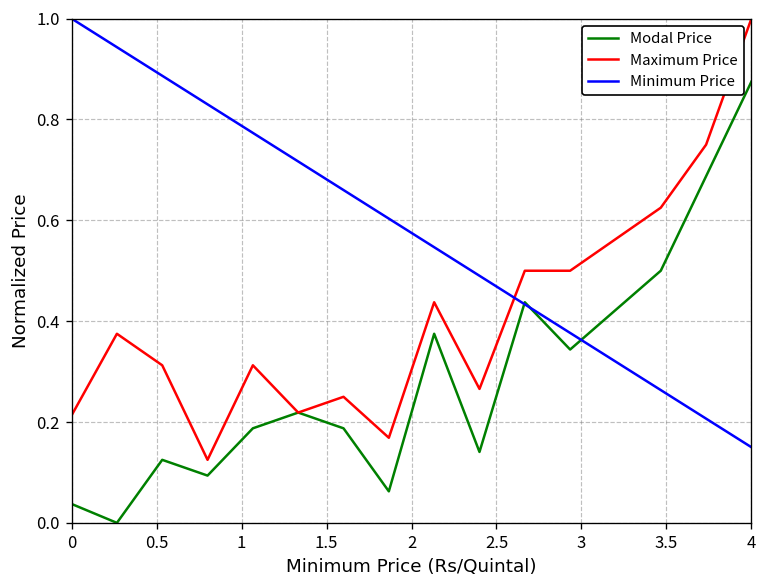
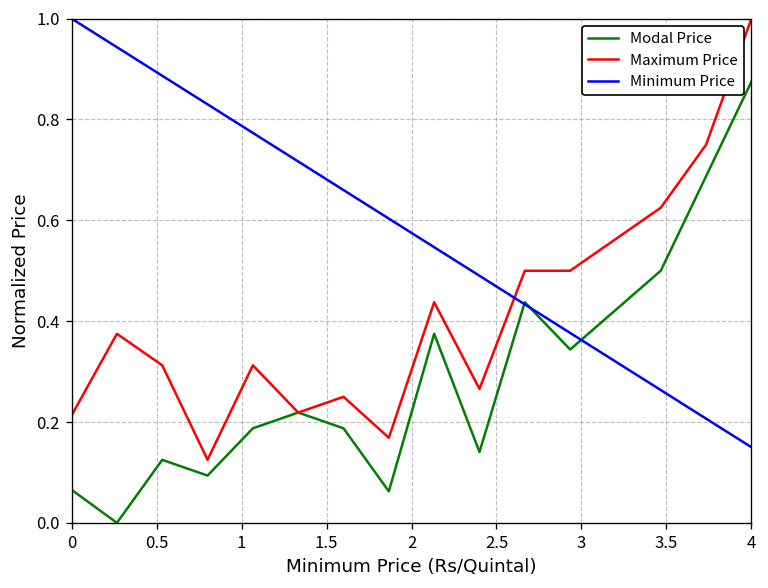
Modal Price, 0: 0.04 -> 0.07
